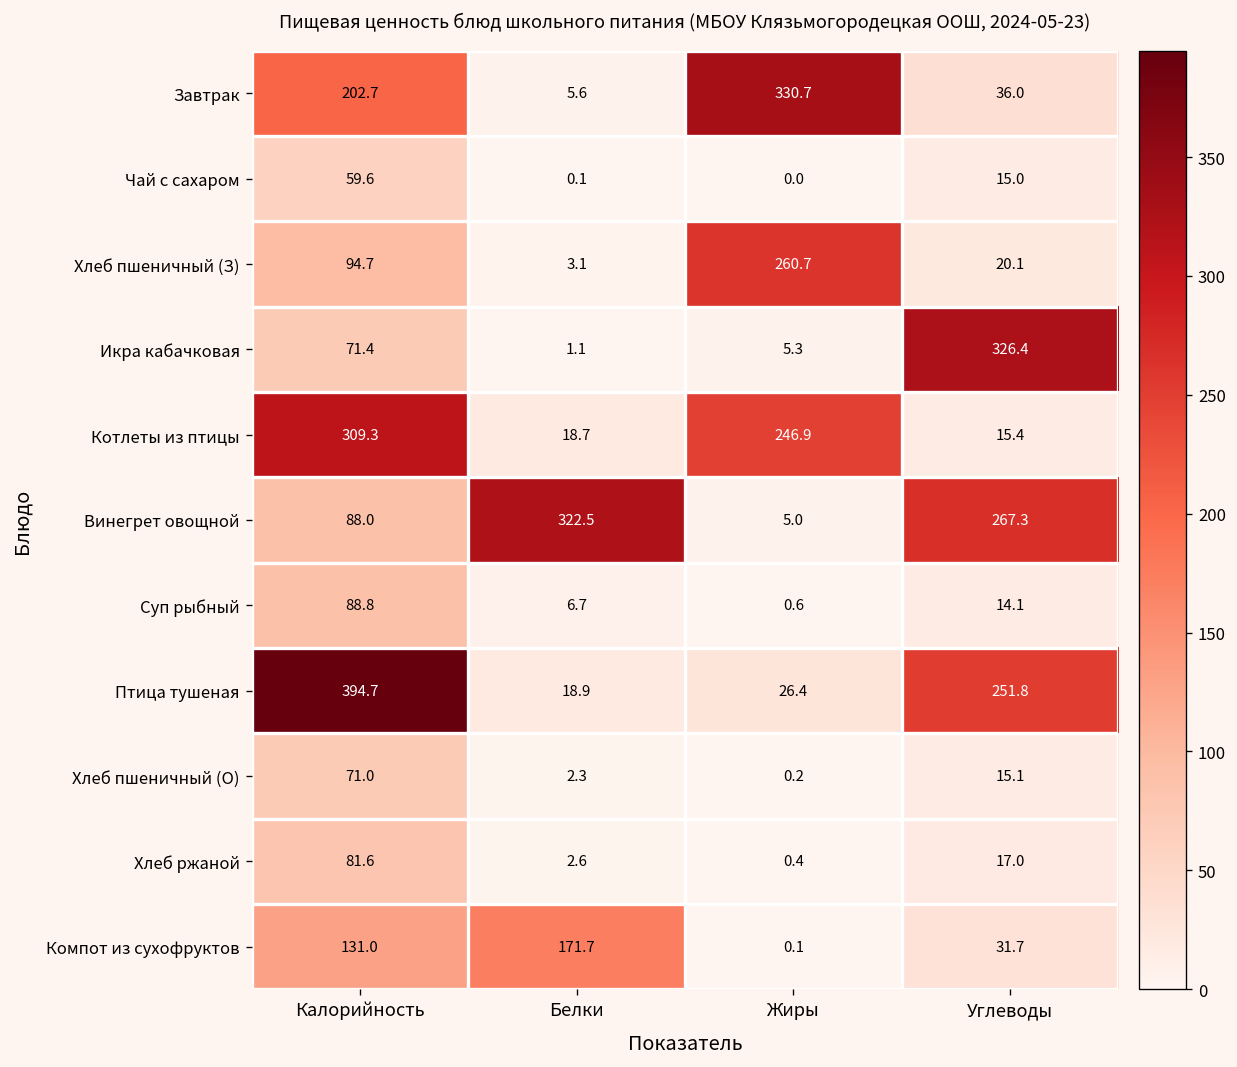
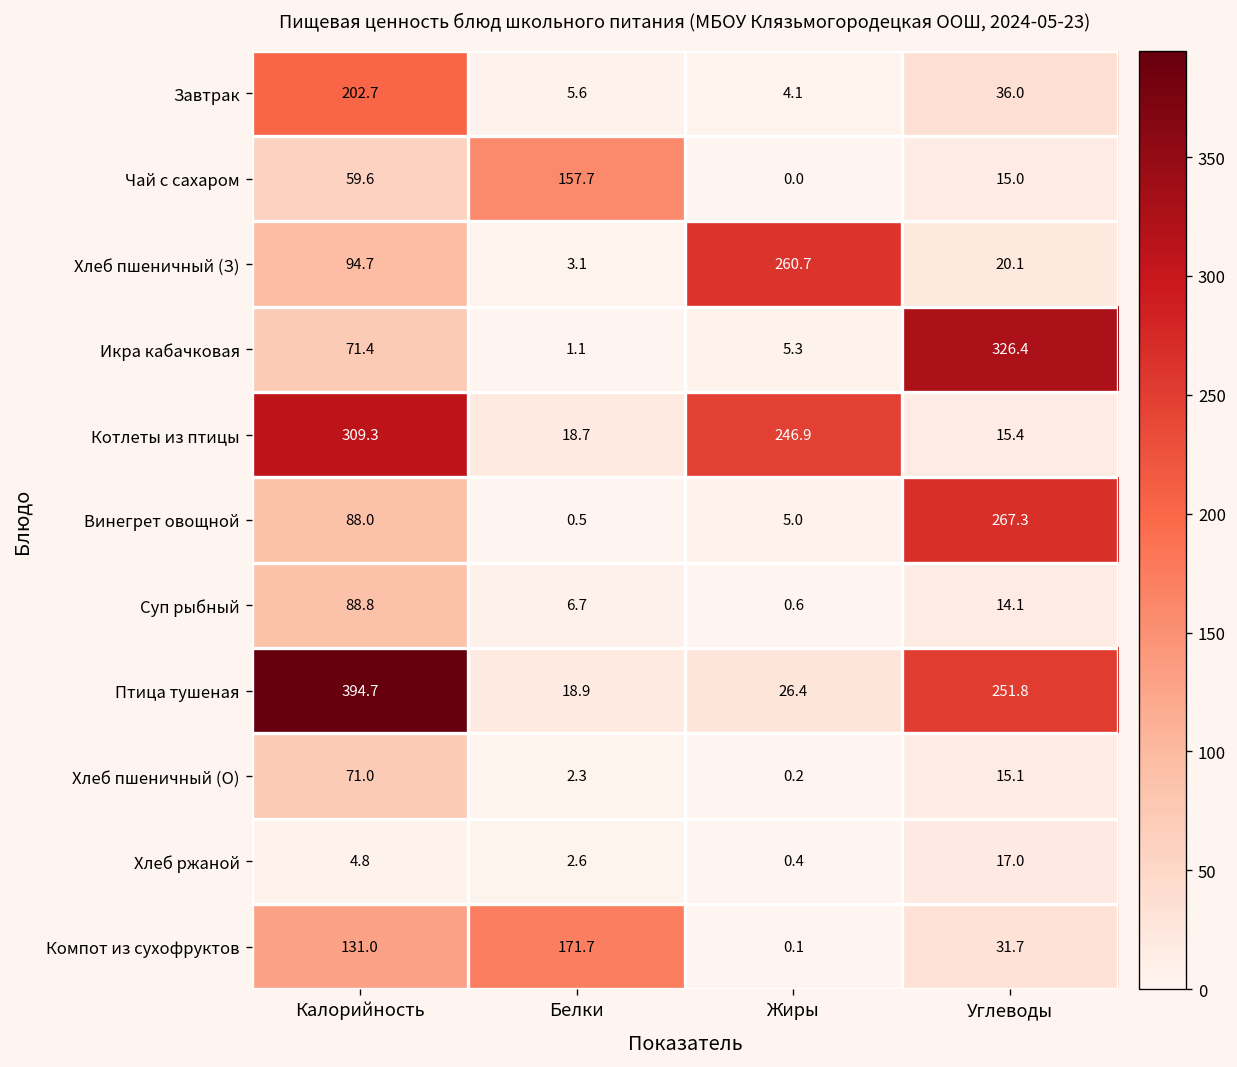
Завтрак, Жиры: 330.7 -> 4.1
Чай с сахаром, Белки: 0.1 -> 157.7
Винегрет овощной, Белки: 322.5 -> 0.5
Хлеб ржаной, Калорийность: 81.6 -> 4.8
